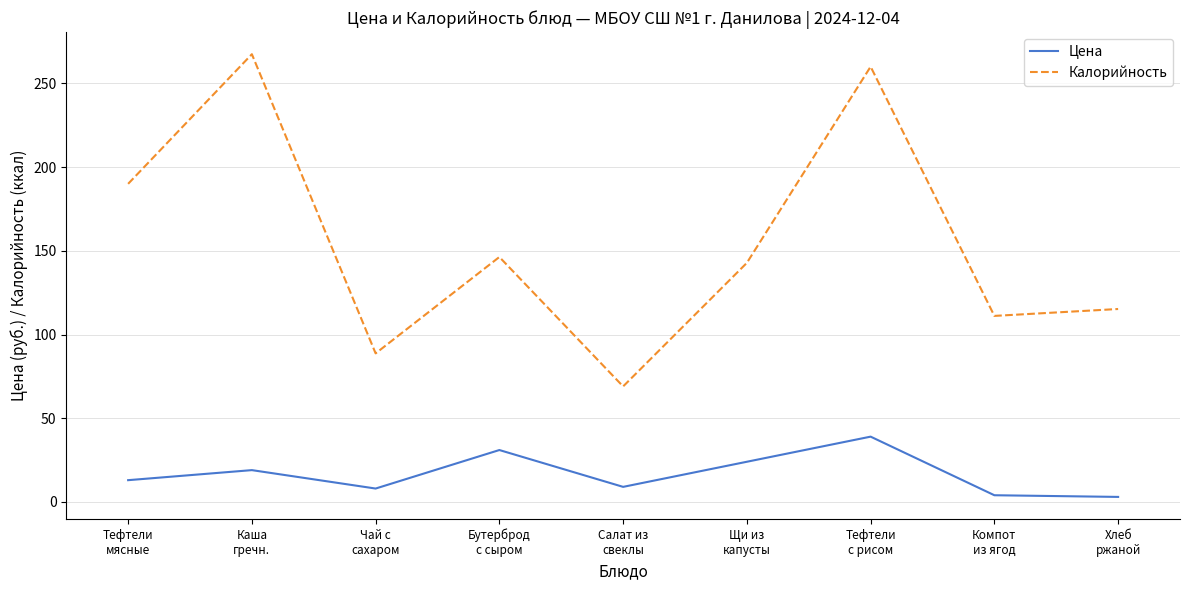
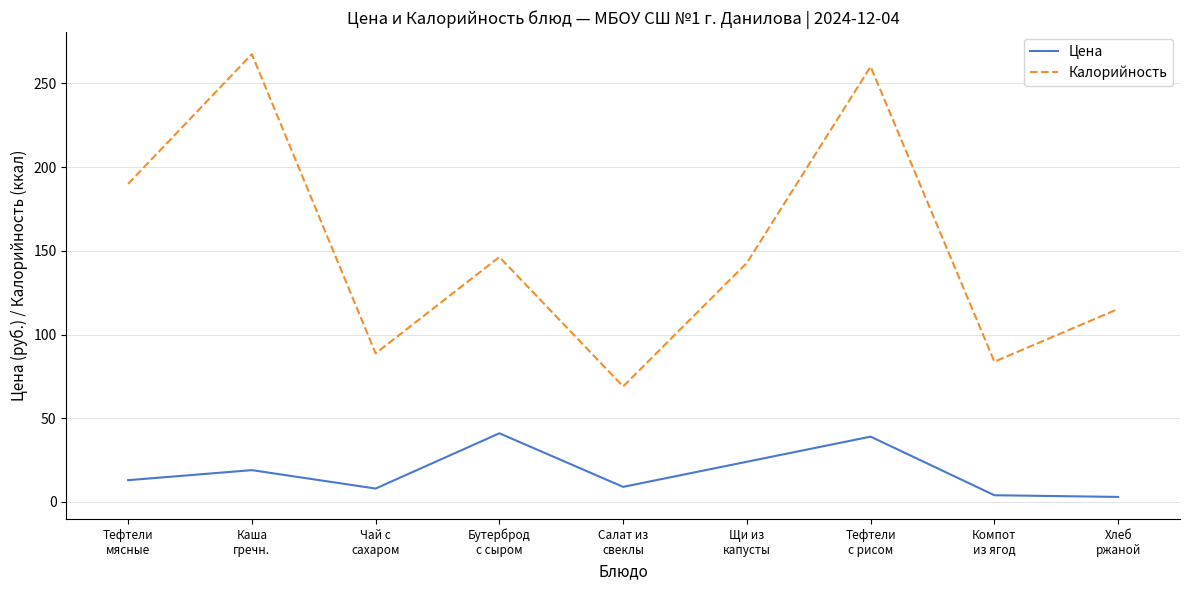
Цена, Бутерброд с сыром: 31 -> 41
Калорийность, Компот из ягод: 111 -> 84
